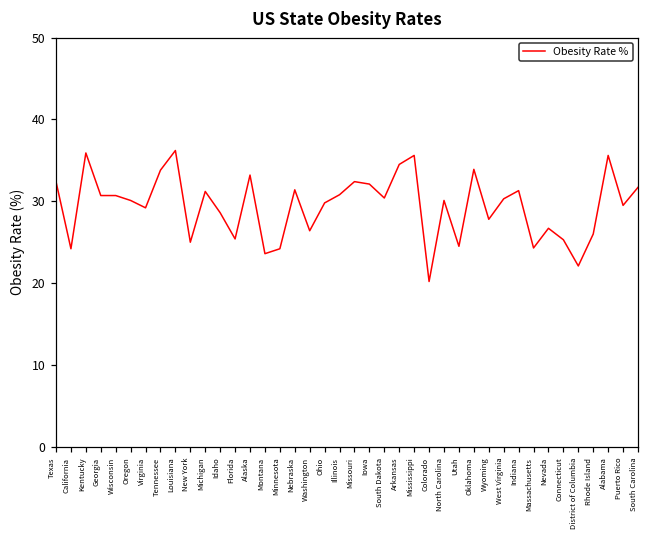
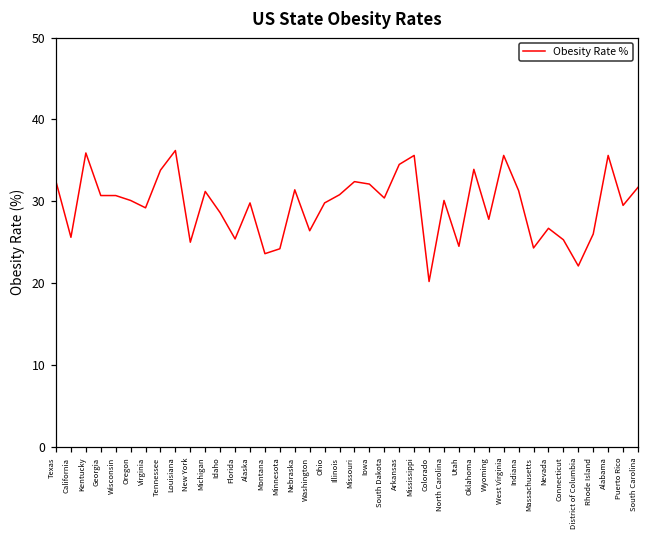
California: 24 -> 26
Alaska: 33 -> 30
West Virginia: 30 -> 36
